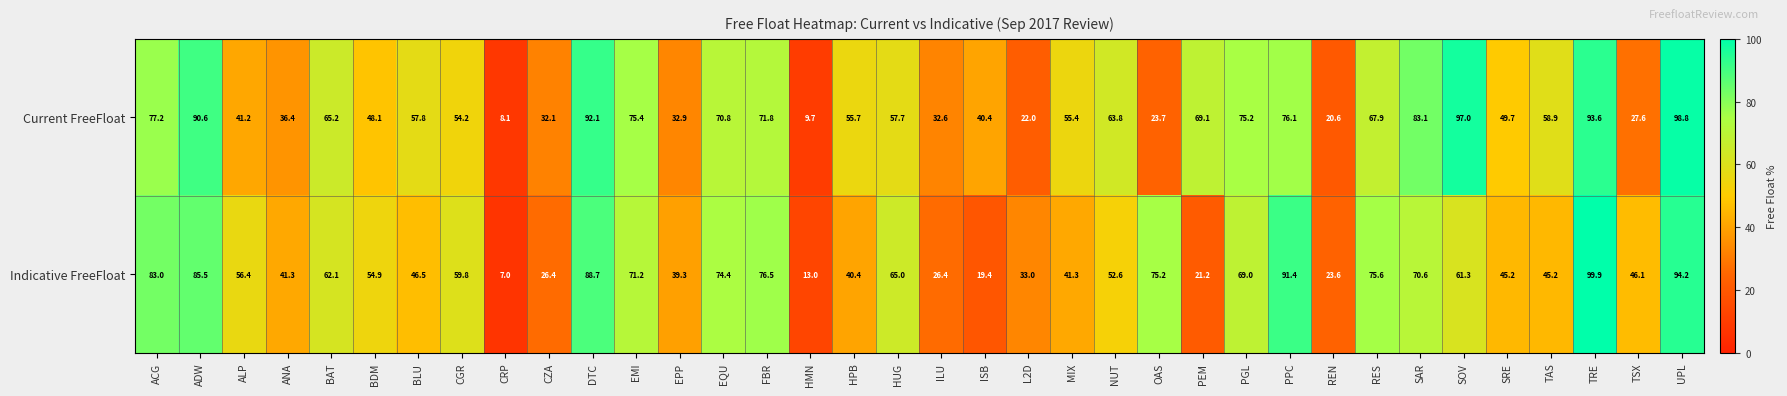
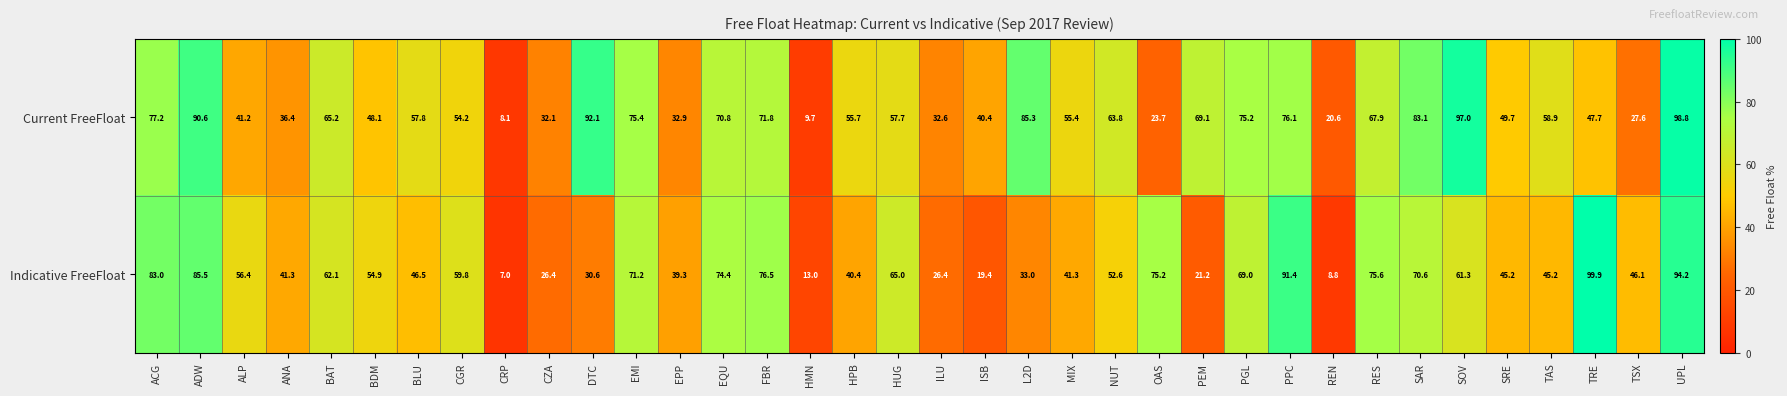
Current FreeFloat, L2D: 22.0 -> 85.3
Current FreeFloat, TRE: 93.6 -> 47.7
Indicative FreeFloat, DTC: 88.7 -> 30.6
Indicative FreeFloat, REN: 23.6 -> 8.8
